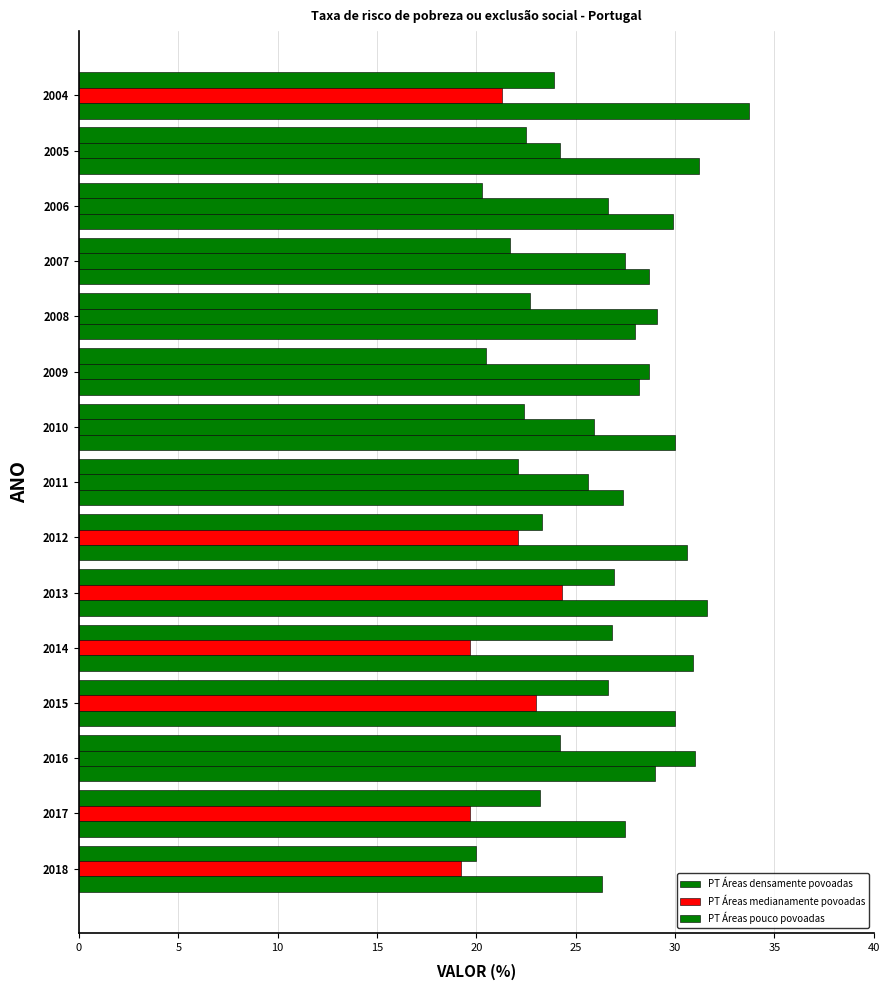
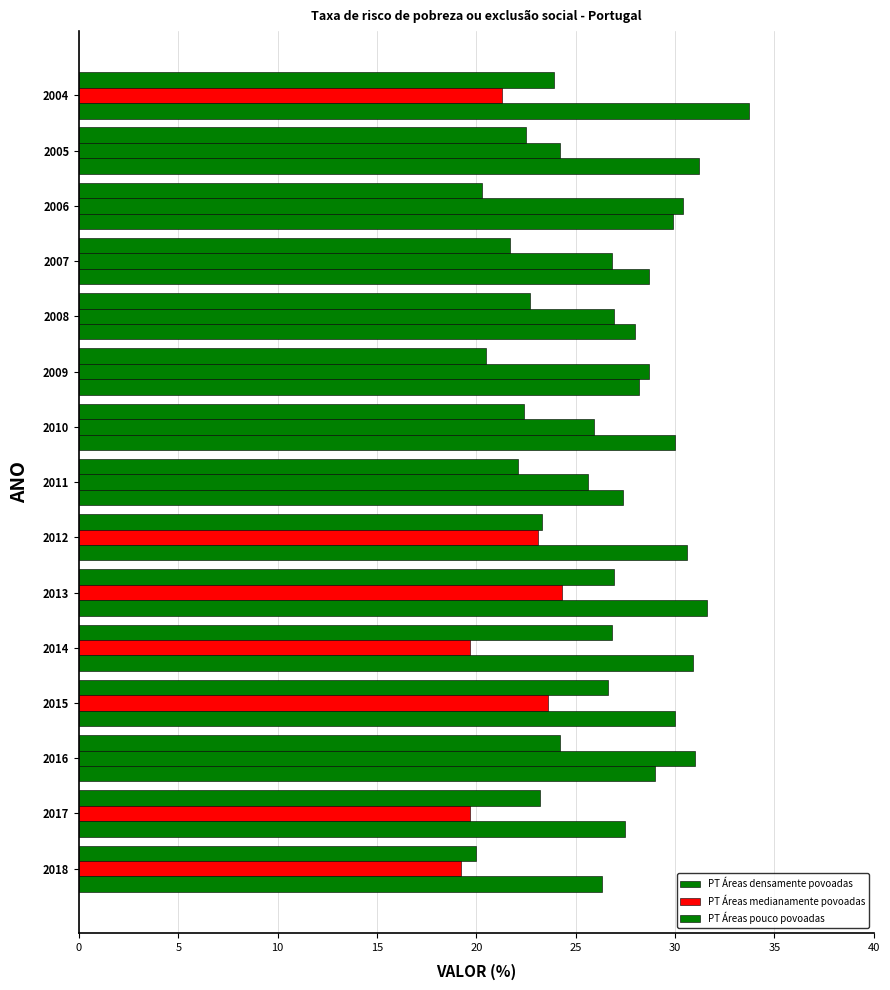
PT Áreas medianamente povoadas, 2006: 26.6 -> 30.4
PT Áreas medianamente povoadas, 2007: 27.5 -> 26.8
PT Áreas medianamente povoadas, 2008: 29.1 -> 26.9
PT Áreas medianamente povoadas, 2012: 22.1 -> 23.1
PT Áreas medianamente povoadas, 2015: 23.0 -> 23.6
